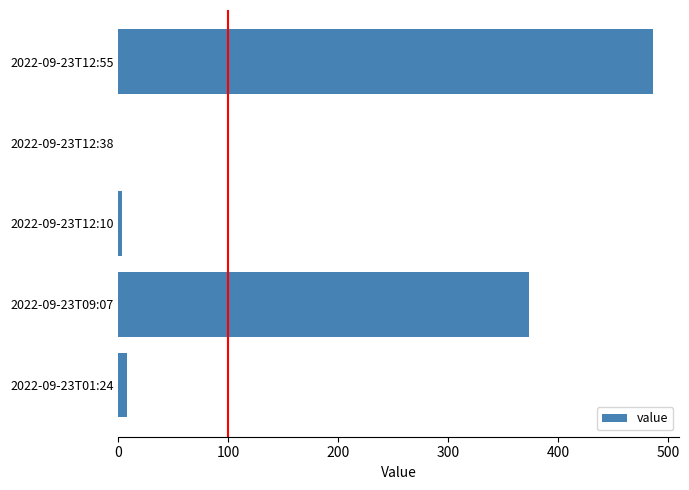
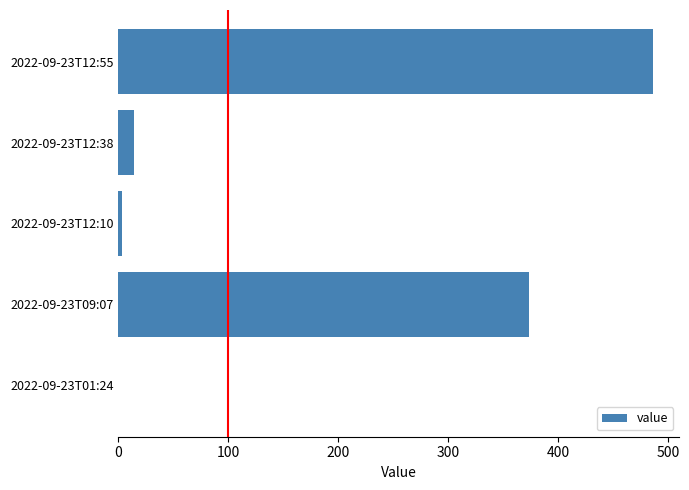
2022-09-23T12:38: 0 -> 14
2022-09-23T01:24: 8 -> 0
